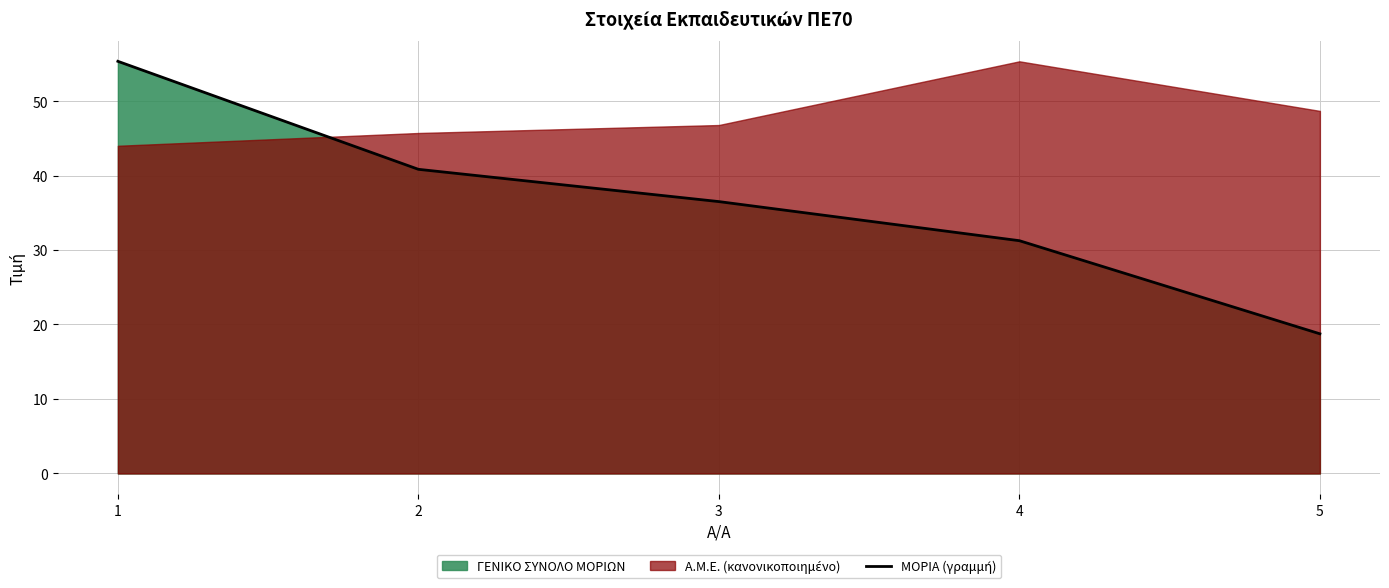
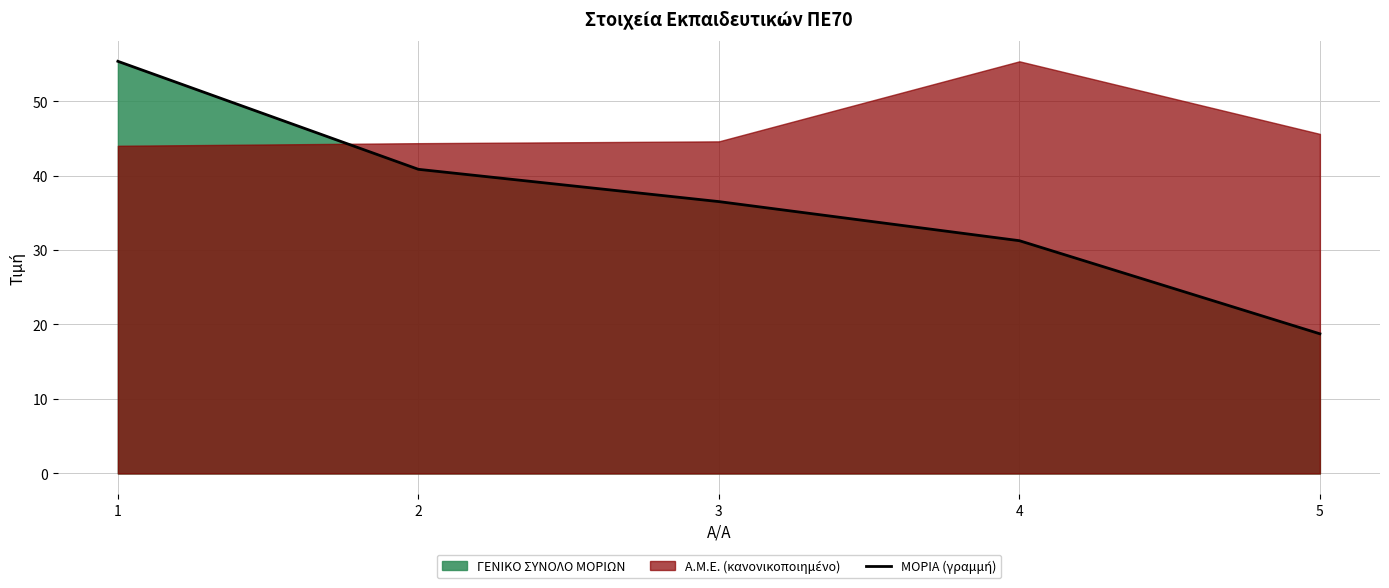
Α.Μ.Ε. (κανονικοποιημένο), 2: 46 -> 44
Α.Μ.Ε. (κανονικοποιημένο), 3: 47 -> 45
Α.Μ.Ε. (κανονικοποιημένο), 5: 49 -> 46
